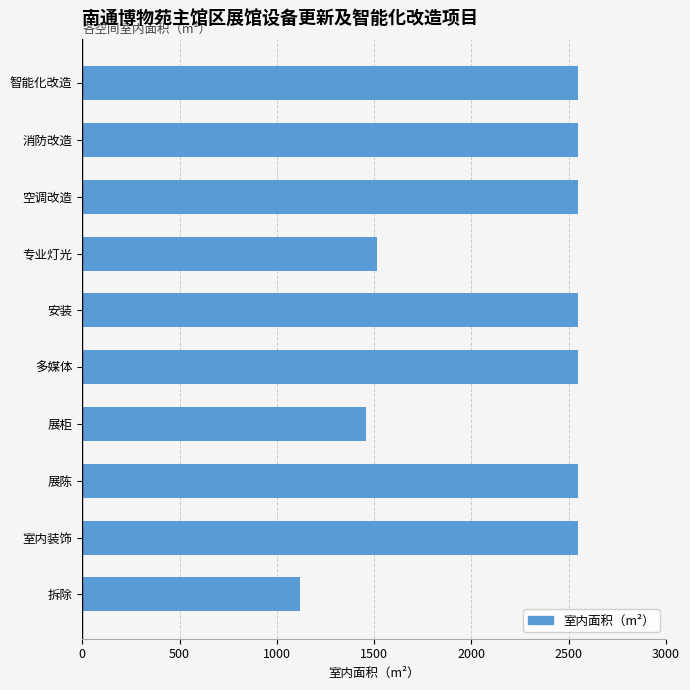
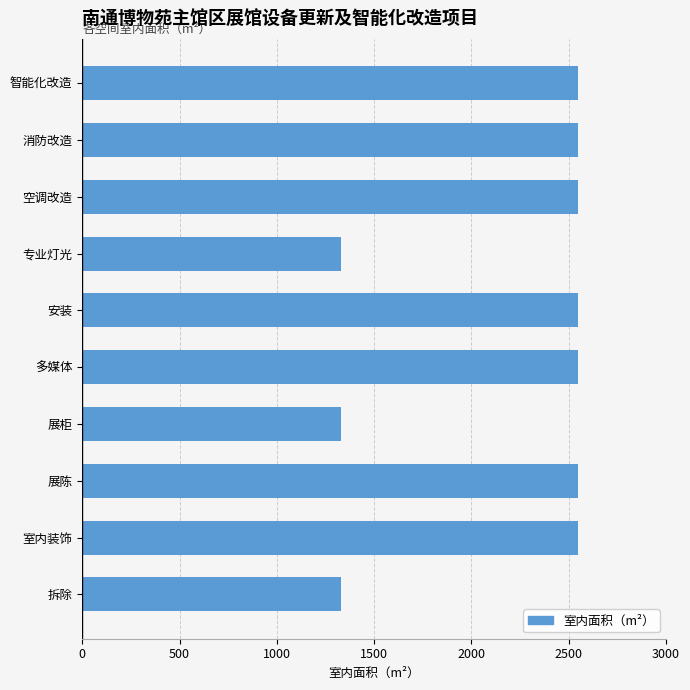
专业灯光: 1520 -> 1330
展柜: 1460 -> 1330
拆除: 1120 -> 1330
